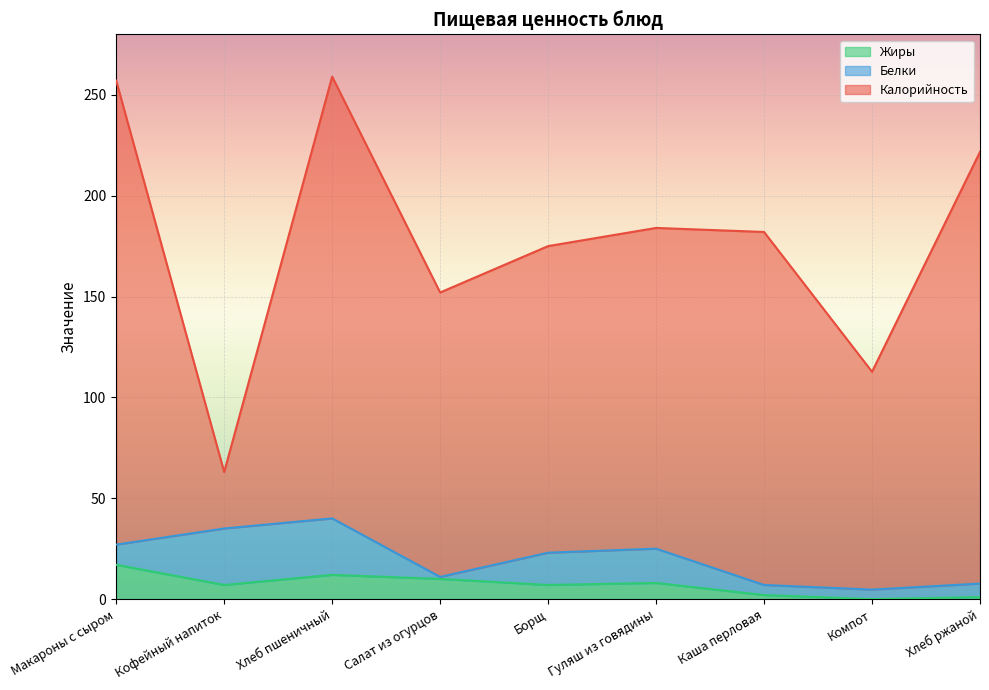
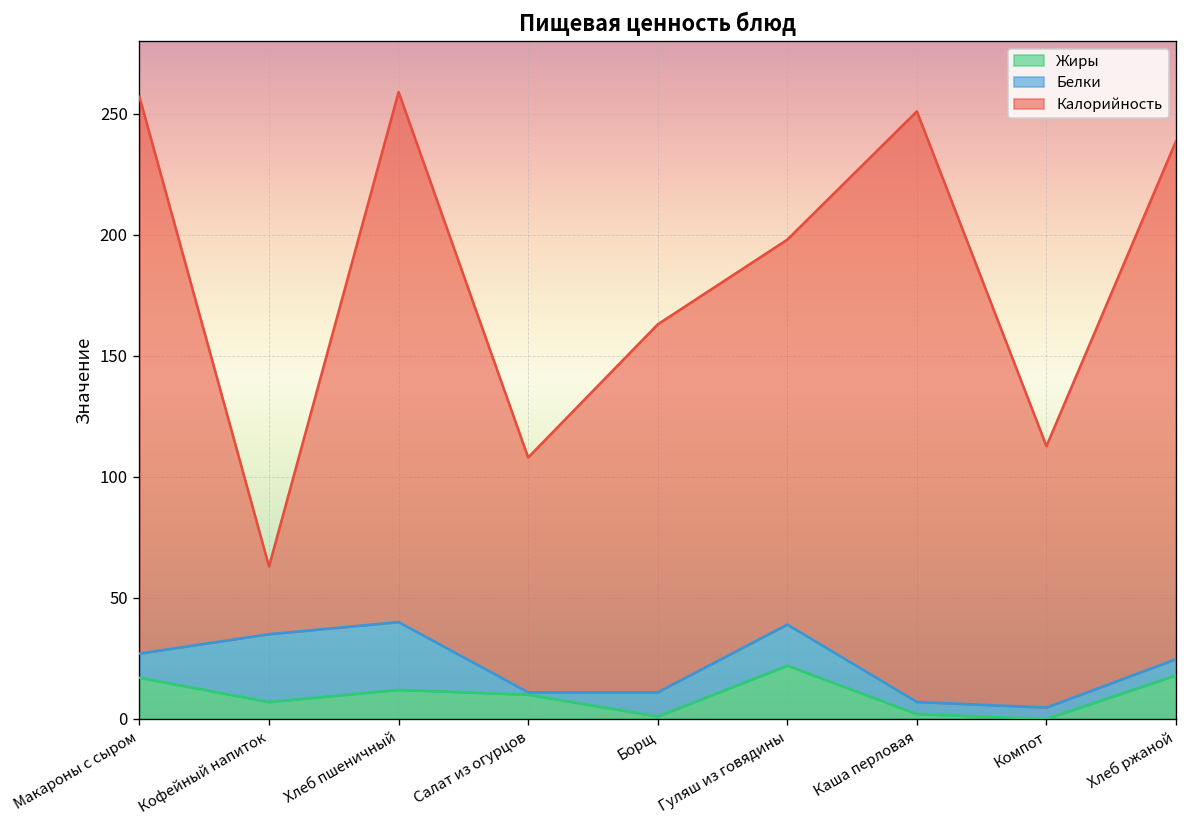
Калорийность, Салат из огурцов: 141 -> 97
Жиры, Борщ: 7 -> 1
Белки, Борщ: 16 -> 10
Жиры, Гуляш из говядины: 8 -> 22
Калорийность, Каша перловая: 175 -> 244
Жиры, Хлеб ржаной: 1 -> 18
